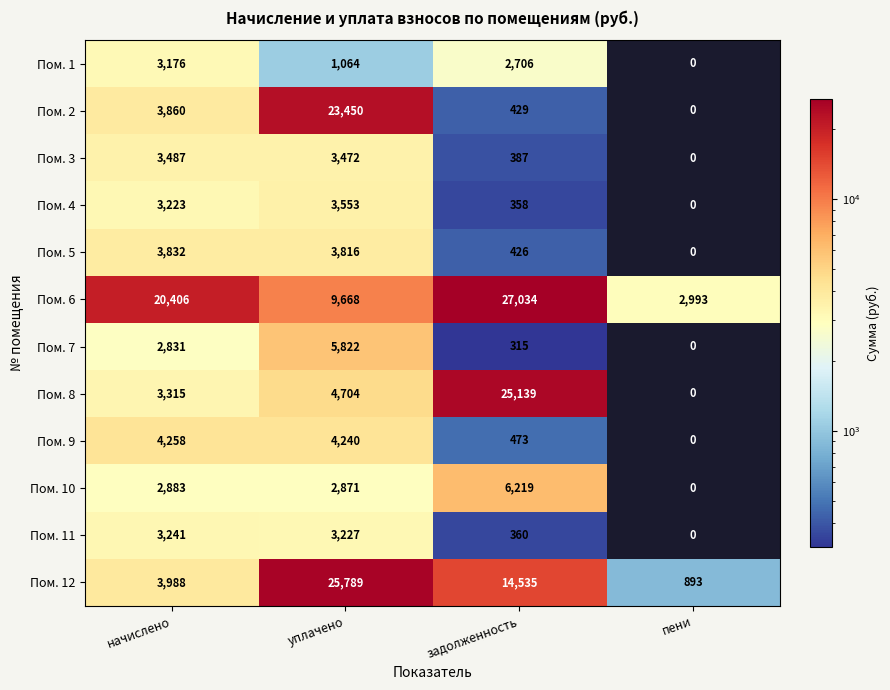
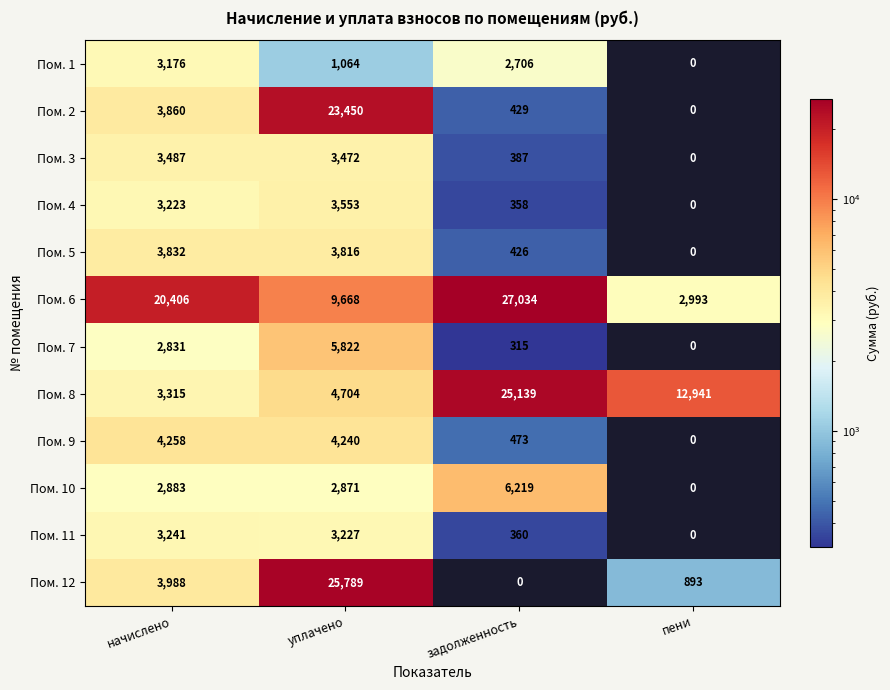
Пом. 8, пени: 0 -> 12,941
Пом. 12, задолженность: 14,535 -> 0
